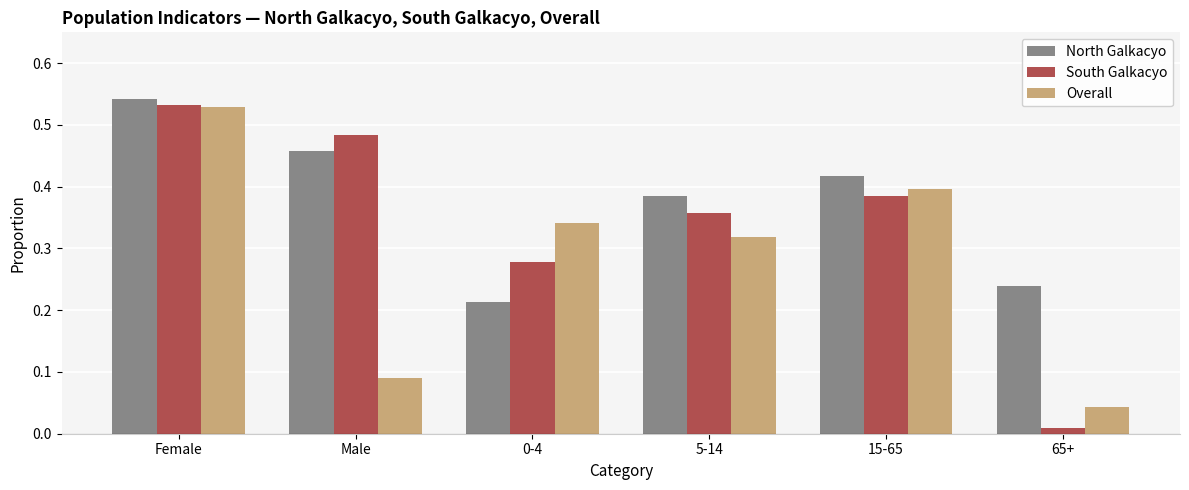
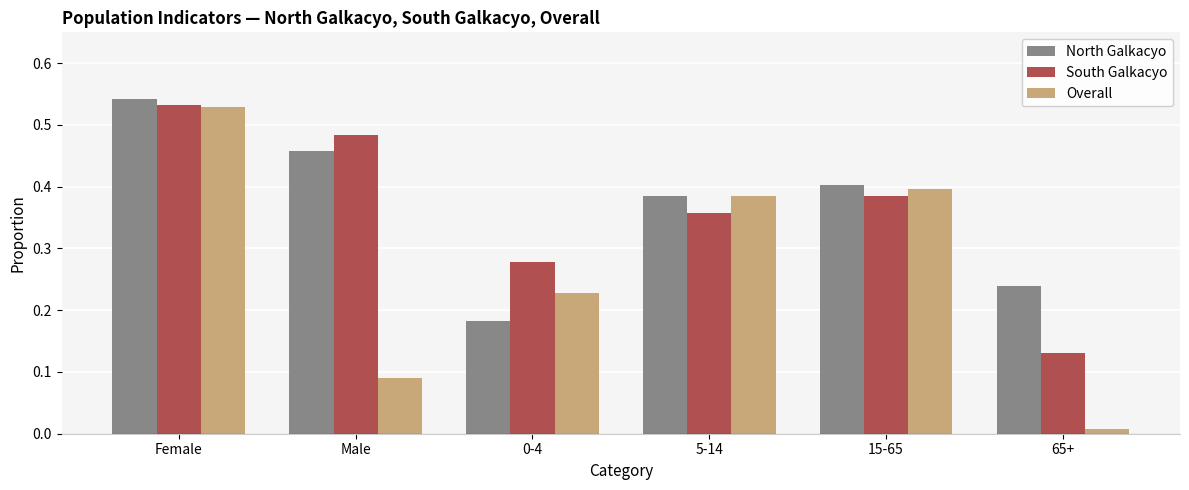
North Galkacyo, 0-4: 0.21 -> 0.18
Overall, 0-4: 0.34 -> 0.23
Overall, 5-14: 0.32 -> 0.38
North Galkacyo, 15-65: 0.42 -> 0.40
South Galkacyo, 65+: 0.01 -> 0.13
Overall, 65+: 0.04 -> 0.01
